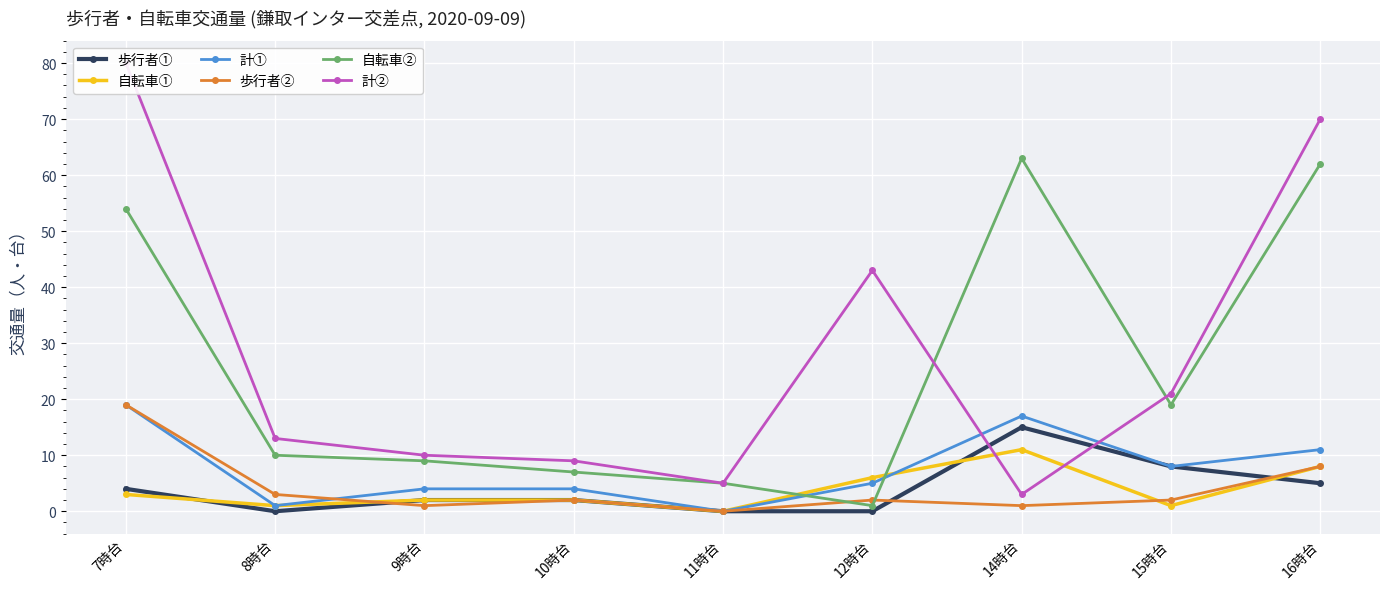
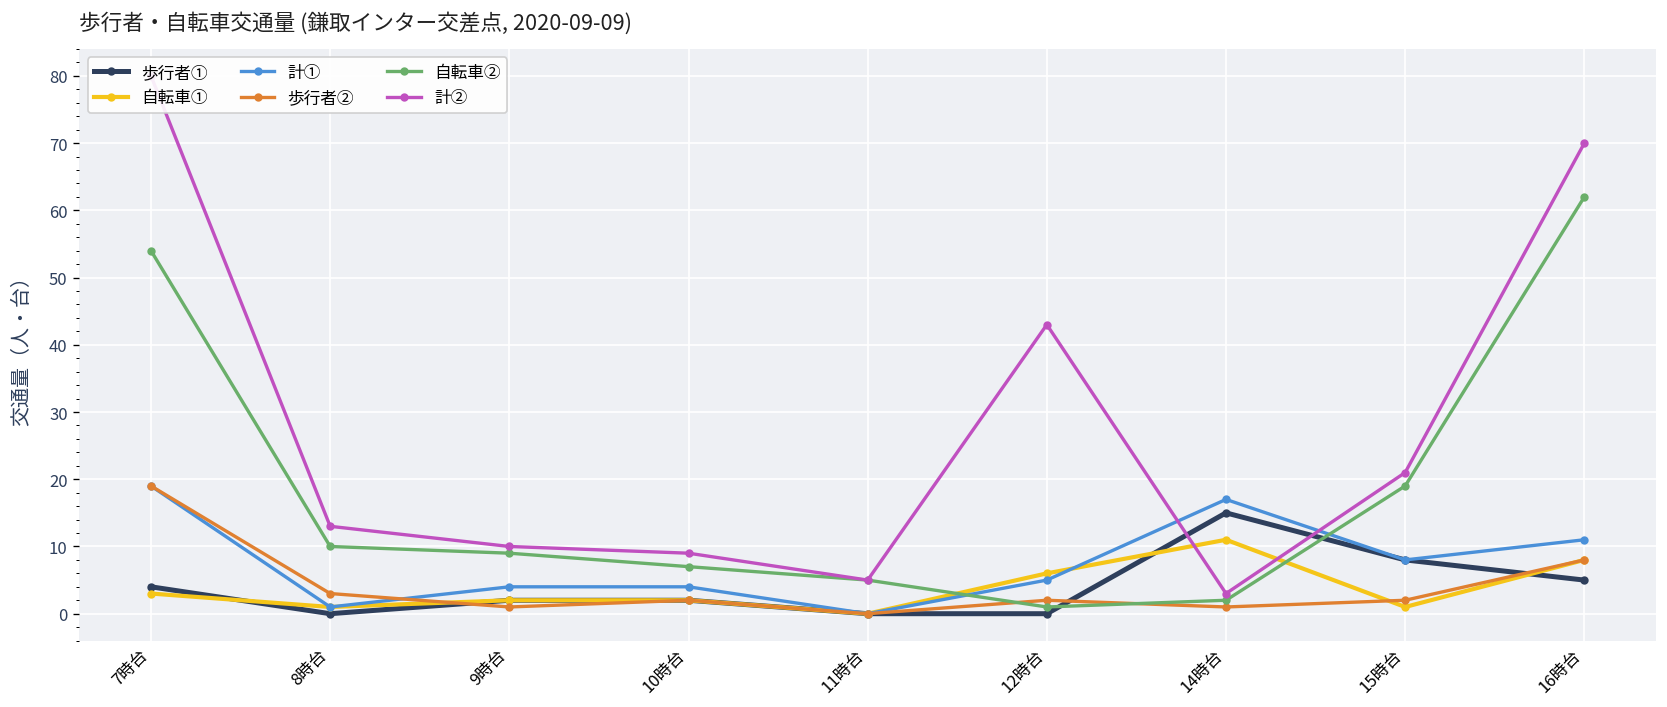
自転車②, 14時台: 63 -> 2
